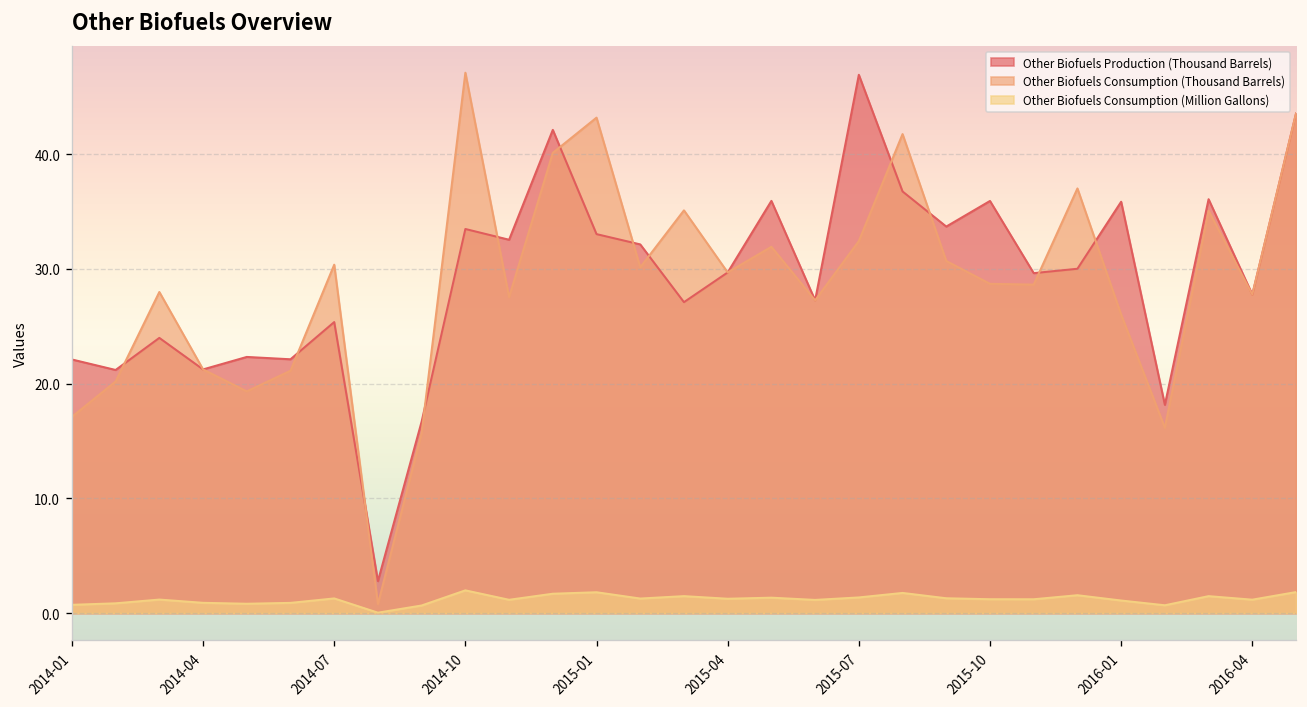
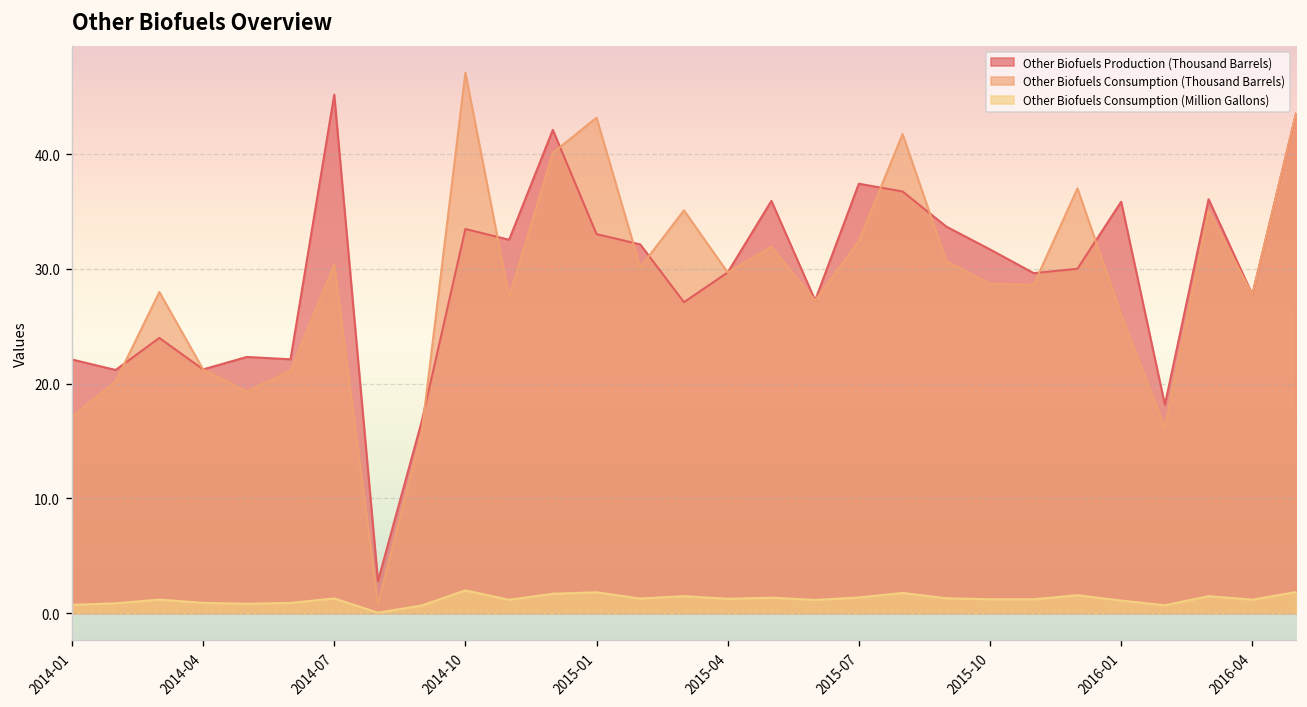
Other Biofuels Production (Thousand Barrels), 2014-07: 25 -> 45
Other Biofuels Production (Thousand Barrels), 2015-07: 47 -> 37
Other Biofuels Production (Thousand Barrels), 2015-10: 36 -> 32
